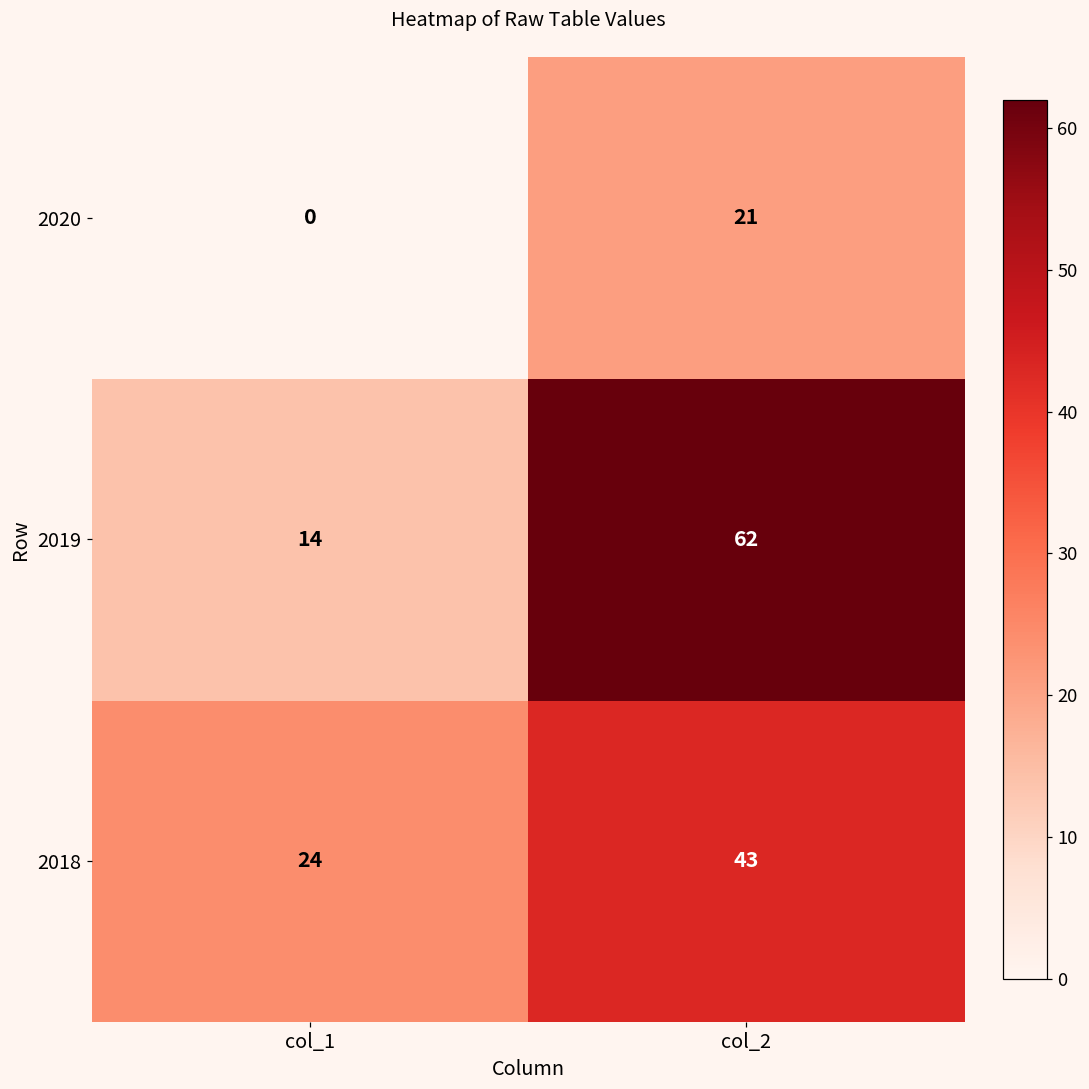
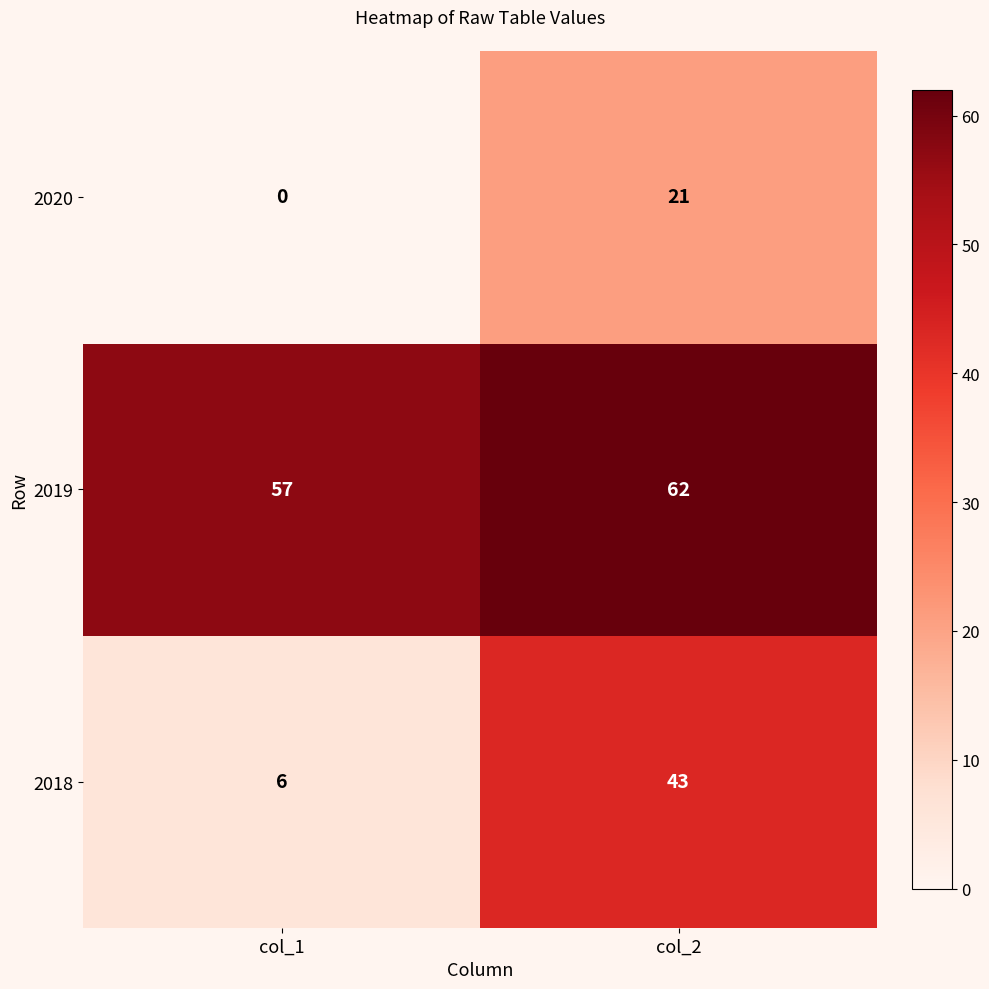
2019, col_1: 14 -> 57
2018, col_1: 24 -> 6
